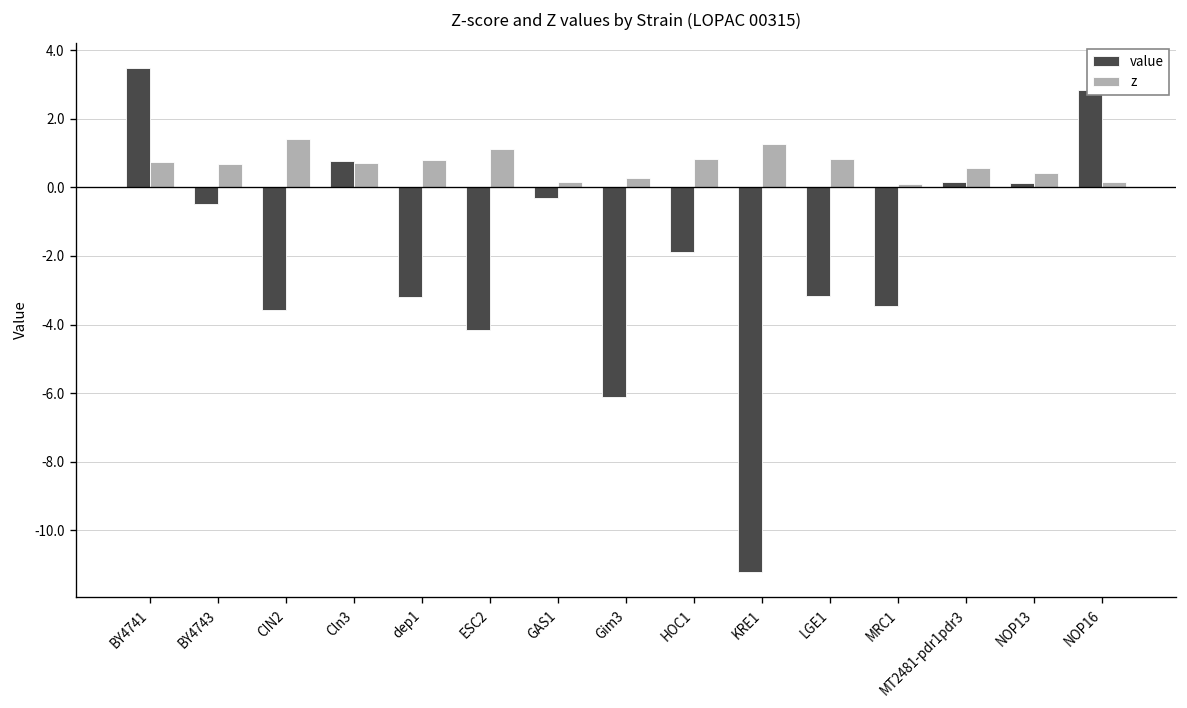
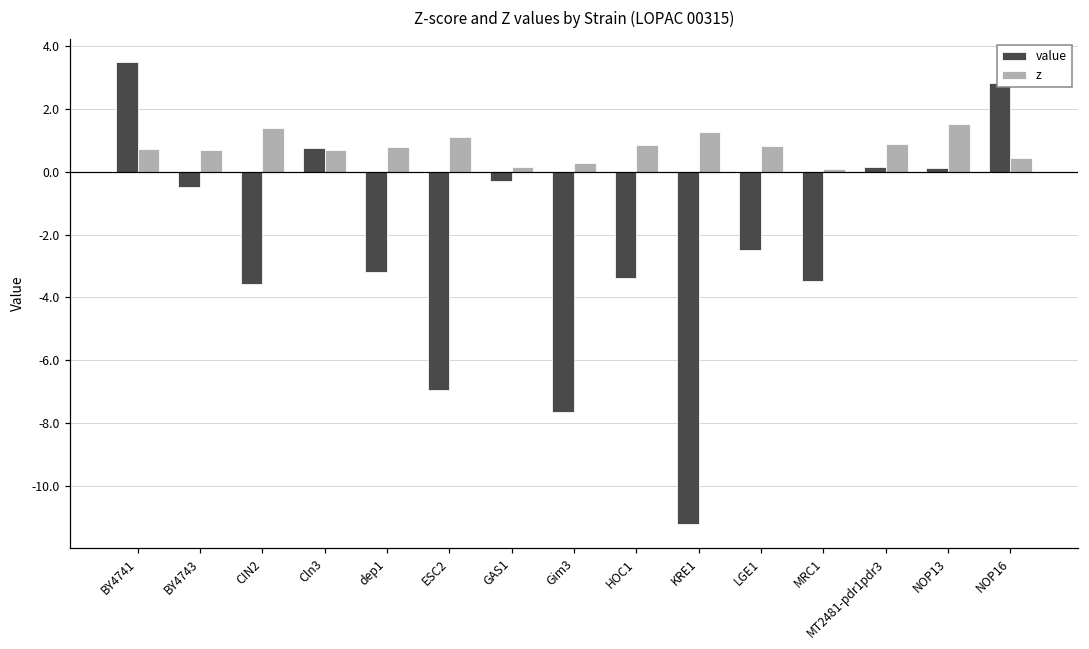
value, ESC2: -4.2 -> -6.9
value, Gim3: -6.1 -> -7.6
value, HOC1: -1.9 -> -3.4
value, LGE1: -3.2 -> -2.5
z, MT2481-pdr1pdr3: 0.6 -> 0.9
z, NOP13: 0.4 -> 1.5
z, NOP16: 0.1 -> 0.5
